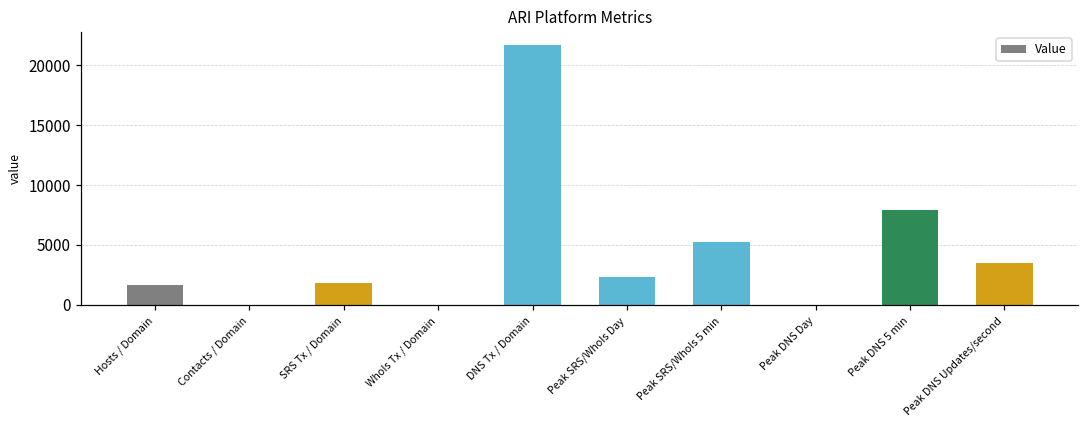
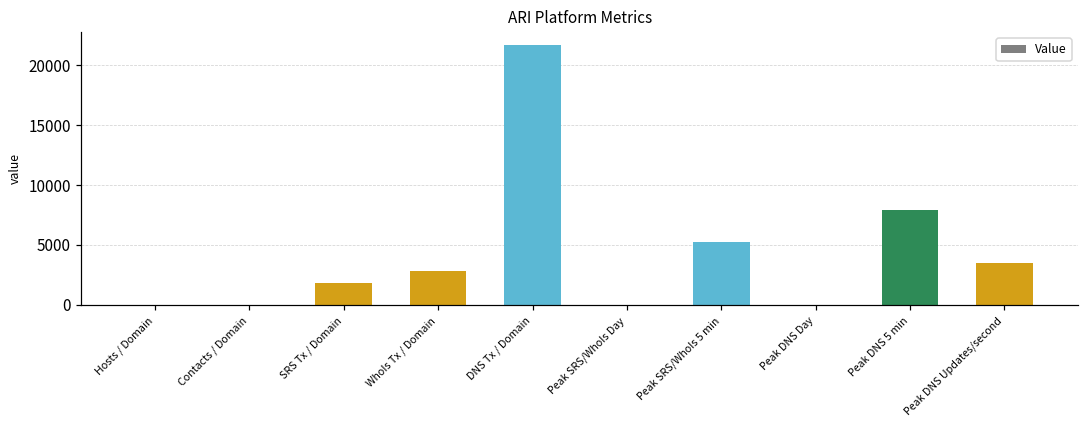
Hosts / Domain: 1600 -> 0
WhoIs Tx / Domain: 0 -> 2800
Peak SRS/WhoIs Day: 2300 -> 0
